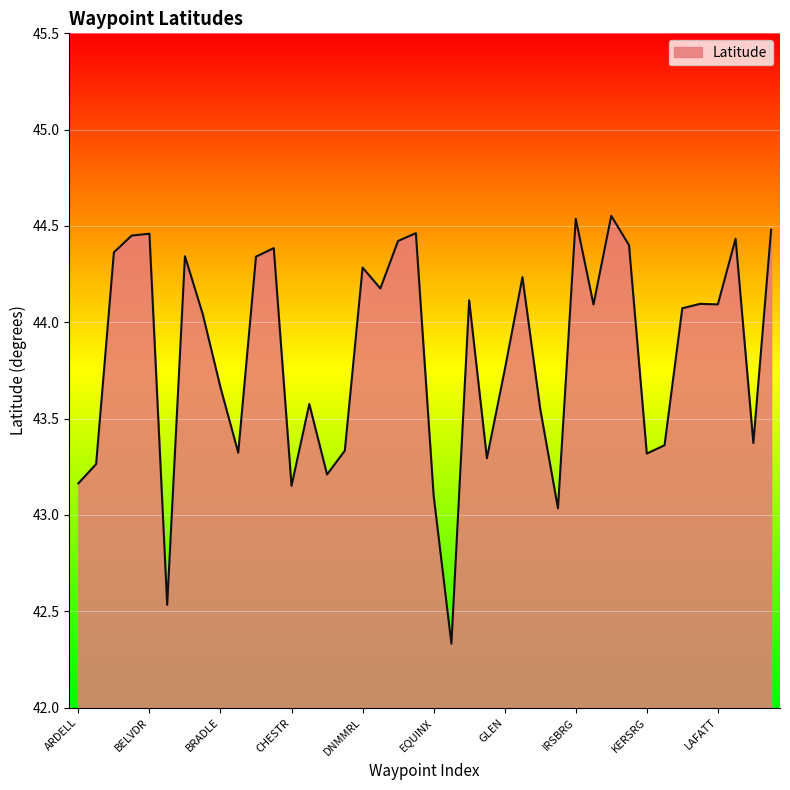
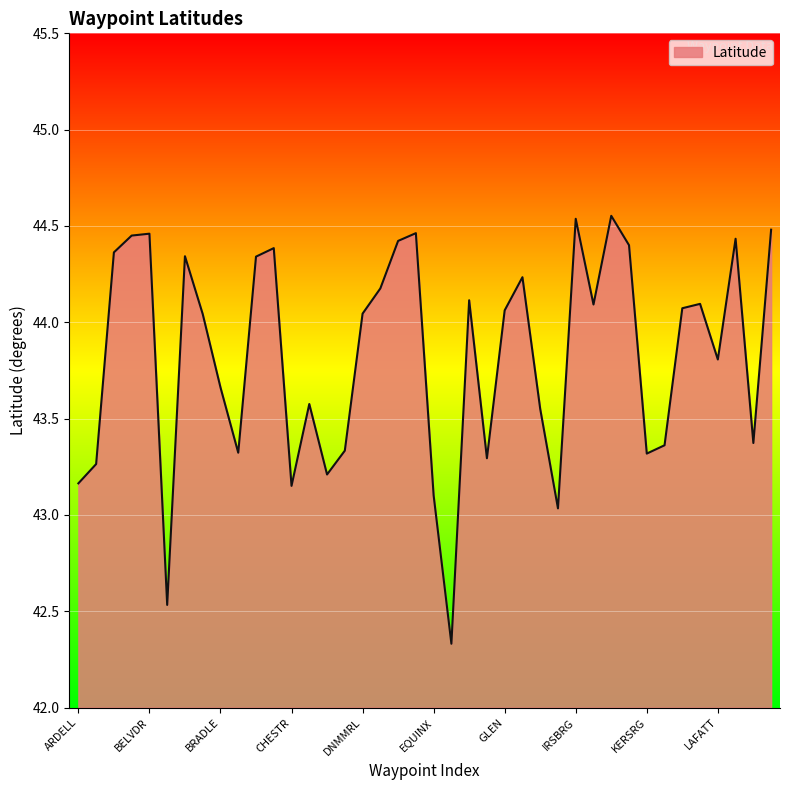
DNMMRL: 44.28 -> 44.04
GLEN: 43.75 -> 44.06
LAFATT: 44.09 -> 43.81
